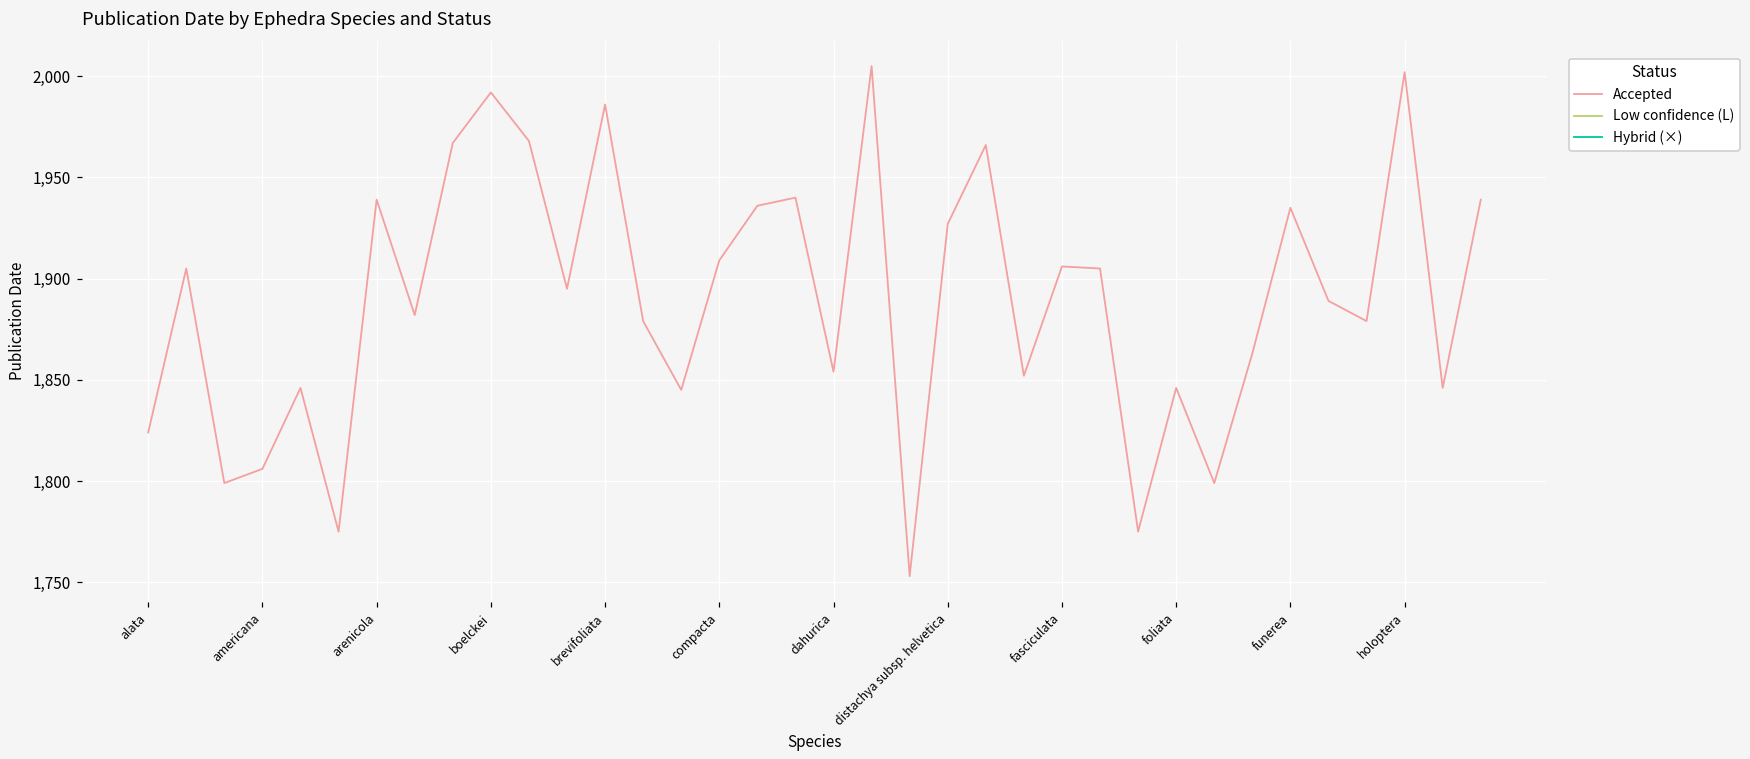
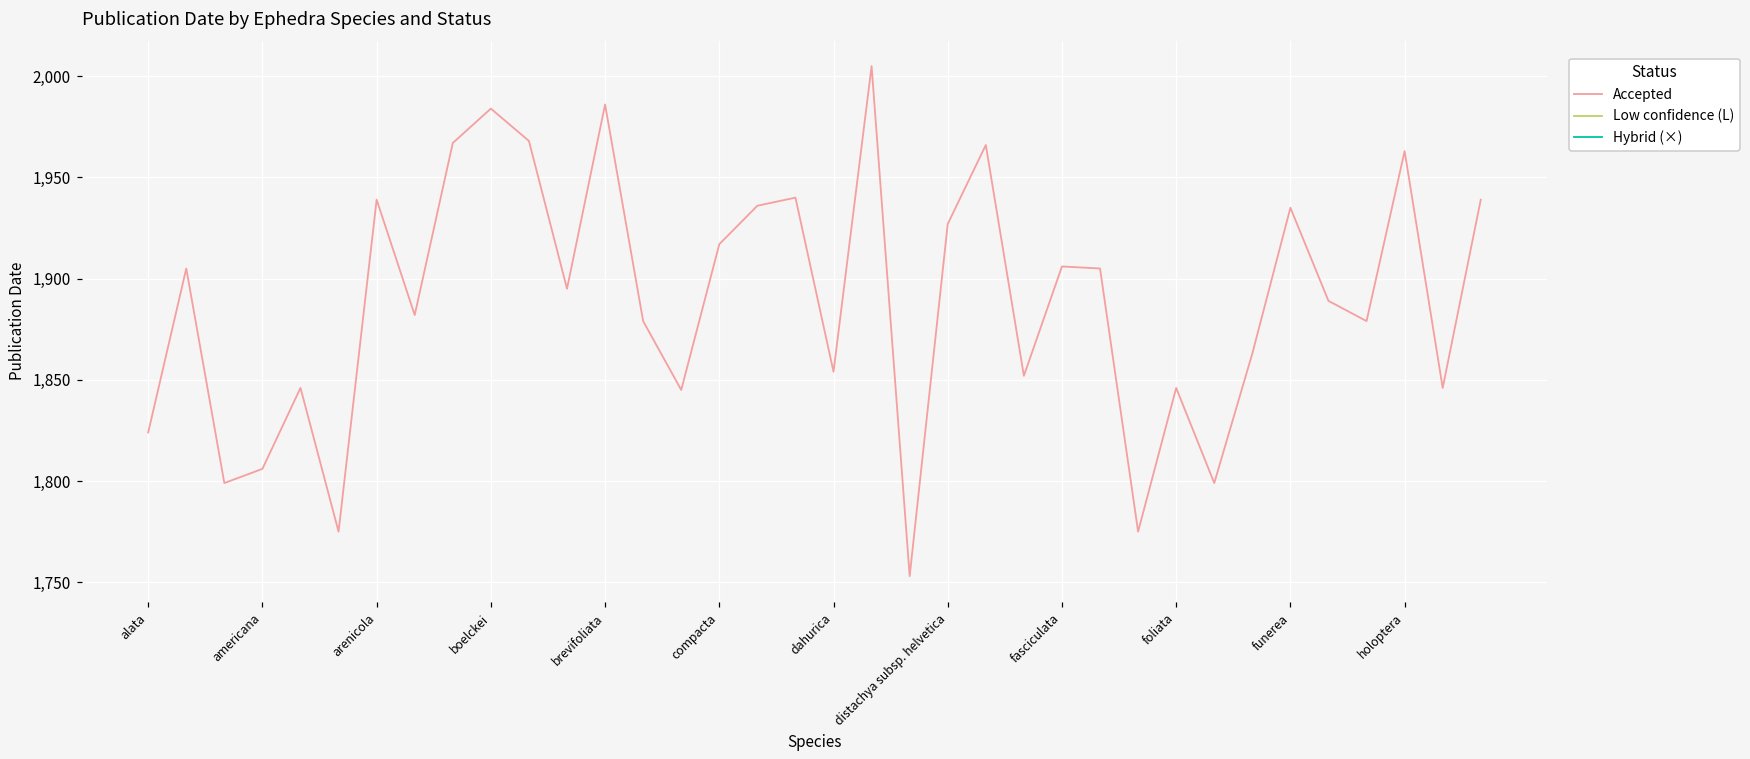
Accepted, boelckei: 1,992 -> 1,984
Accepted, compacta: 1,909 -> 1,917
Accepted, holoptera: 2,002 -> 1,963
